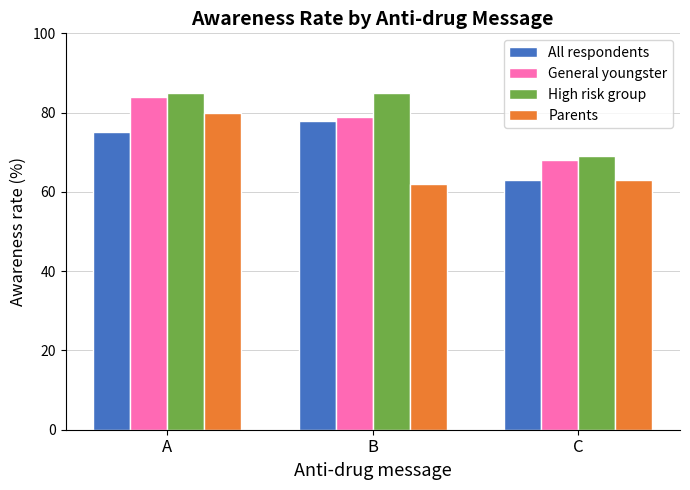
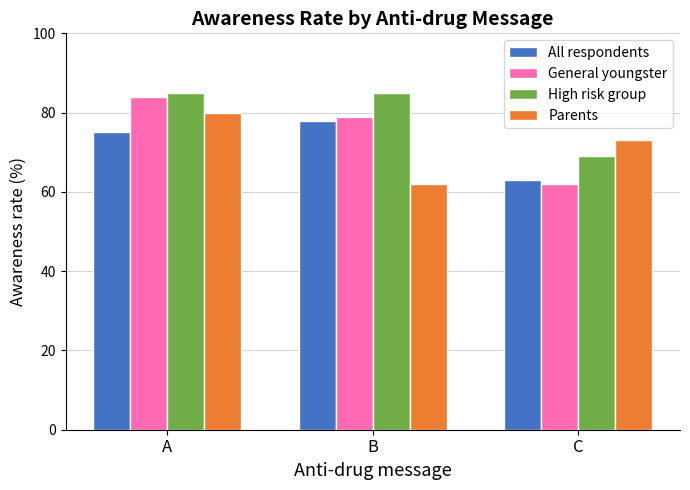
General youngster, C: 68 -> 62
Parents, C: 63 -> 73
